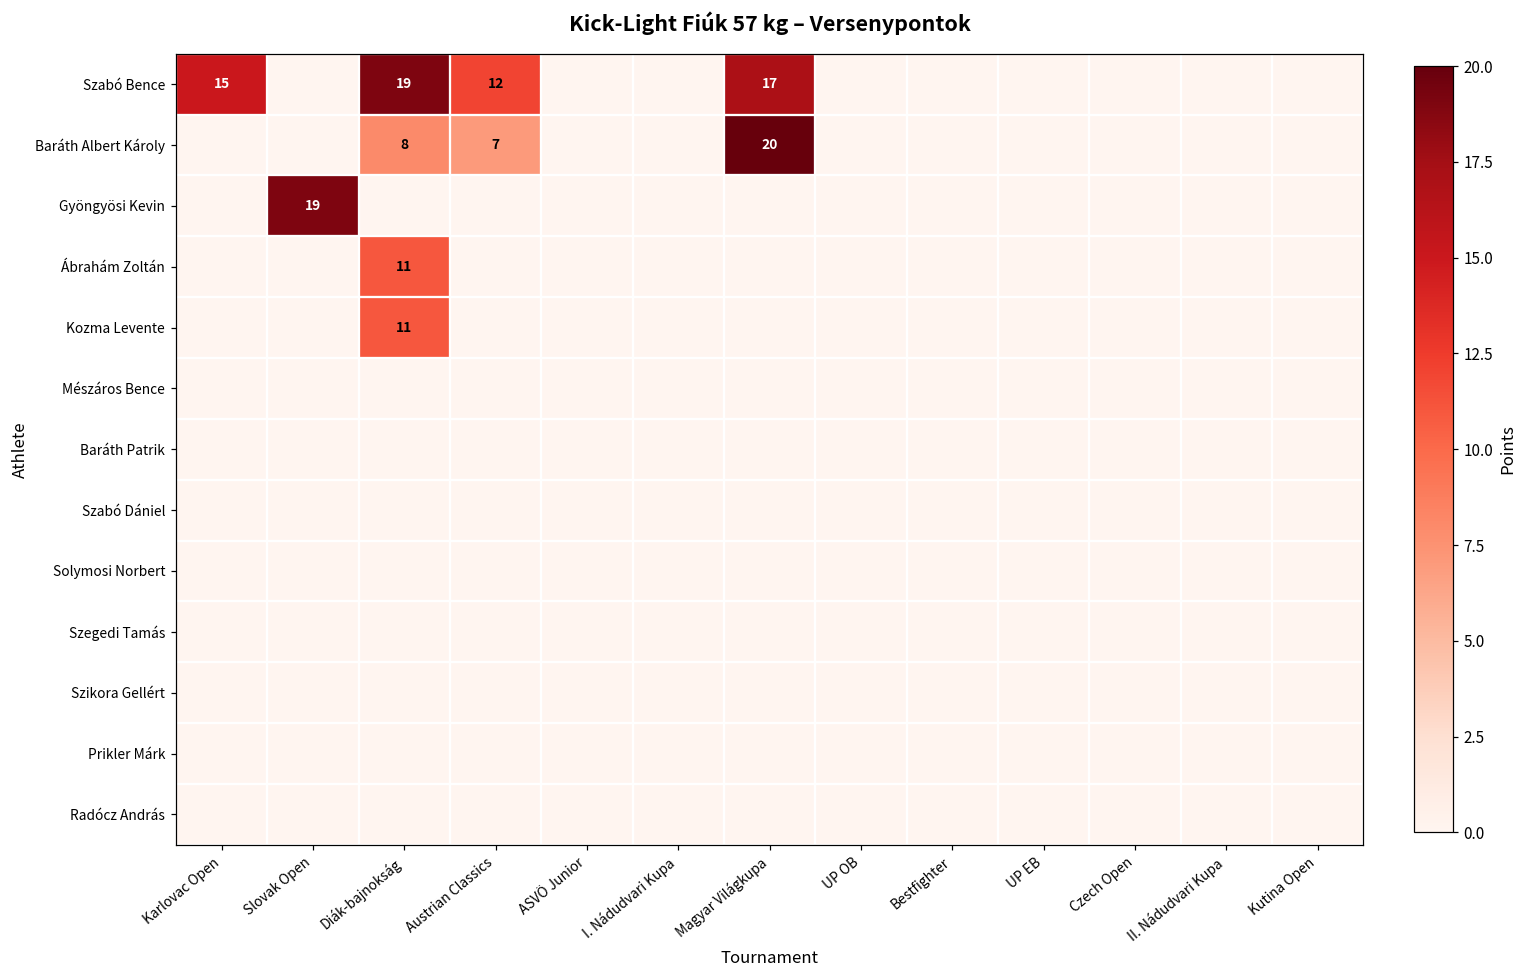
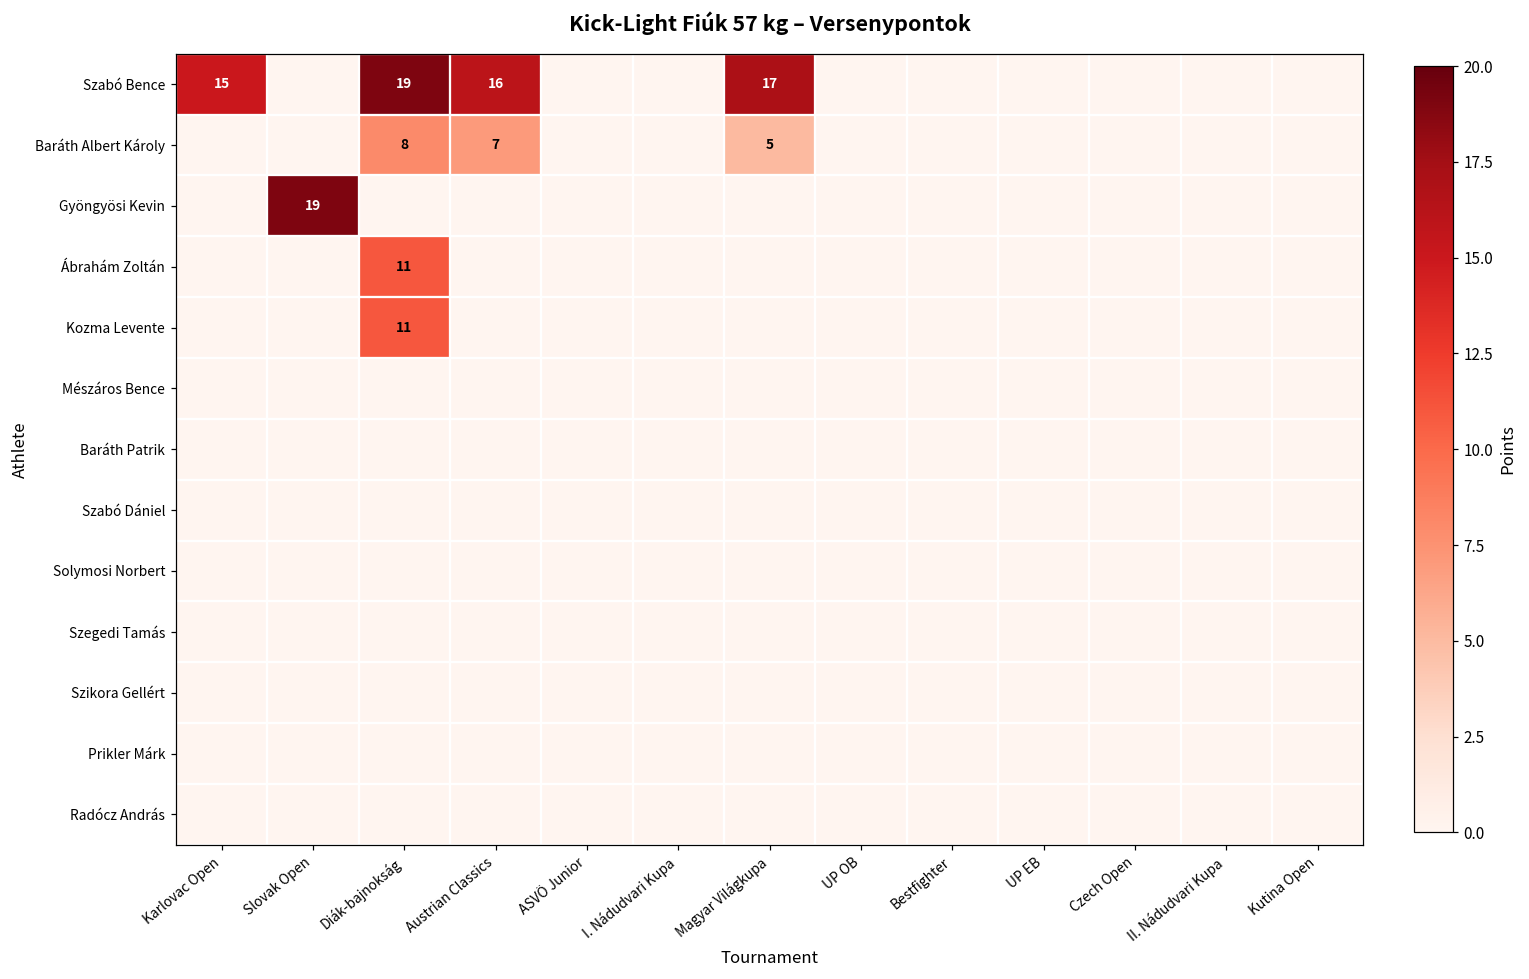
Szabó Bence, Austrian Classics: 12 -> 16
Baráth Albert Károly, Magyar Világkupa: 20 -> 5
